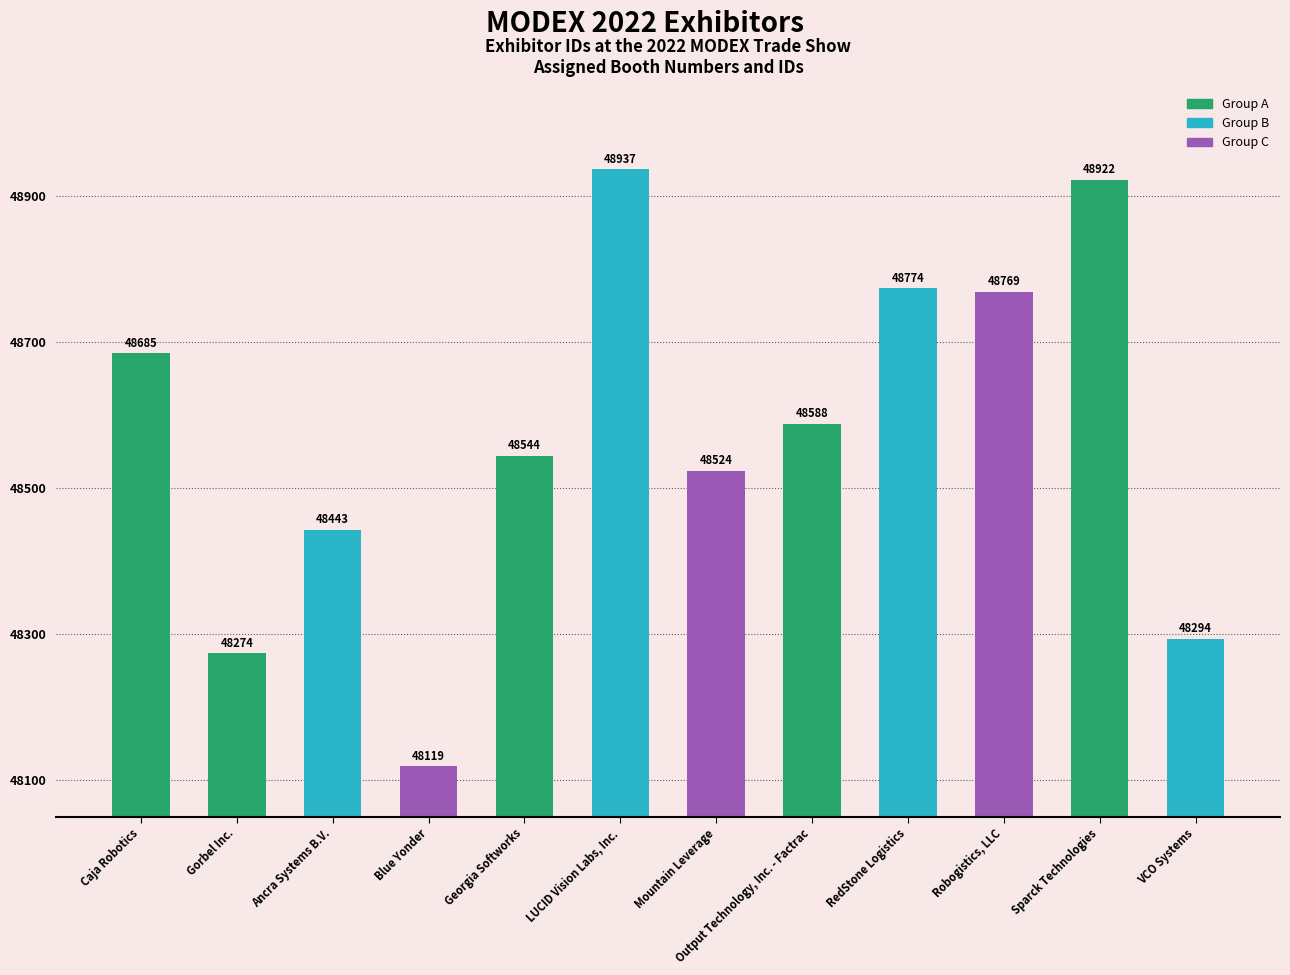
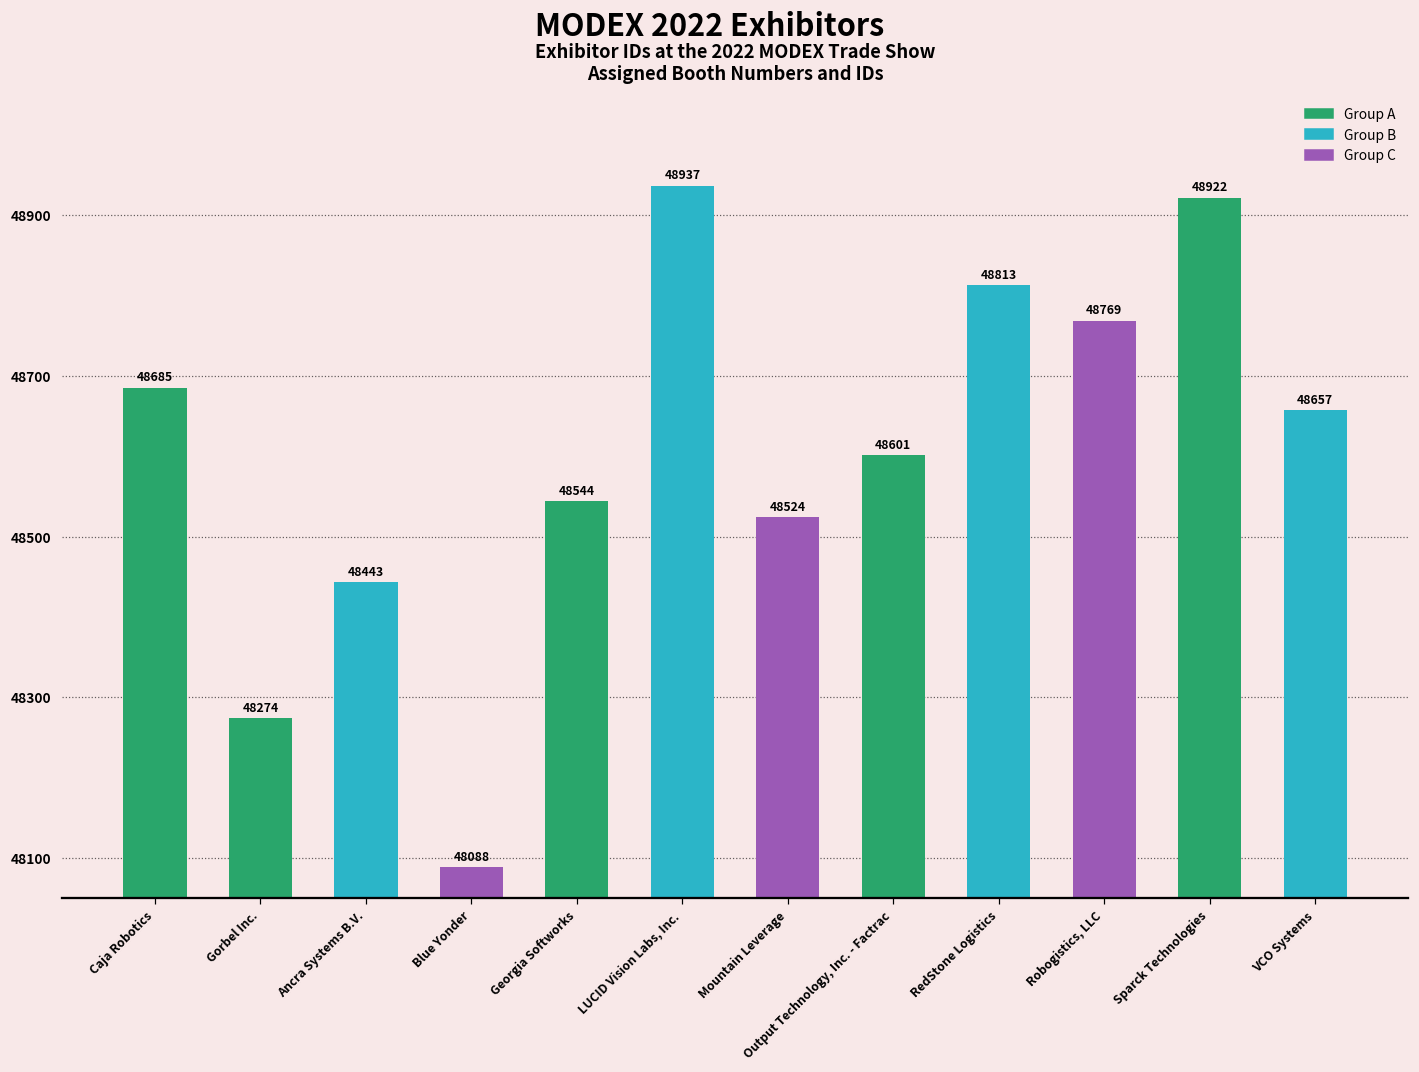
Blue Yonder: 48119 -> 48088
Output Technology, Inc. - Factrac: 48588 -> 48601
RedStone Logistics: 48774 -> 48813
VCO Systems: 48294 -> 48657
